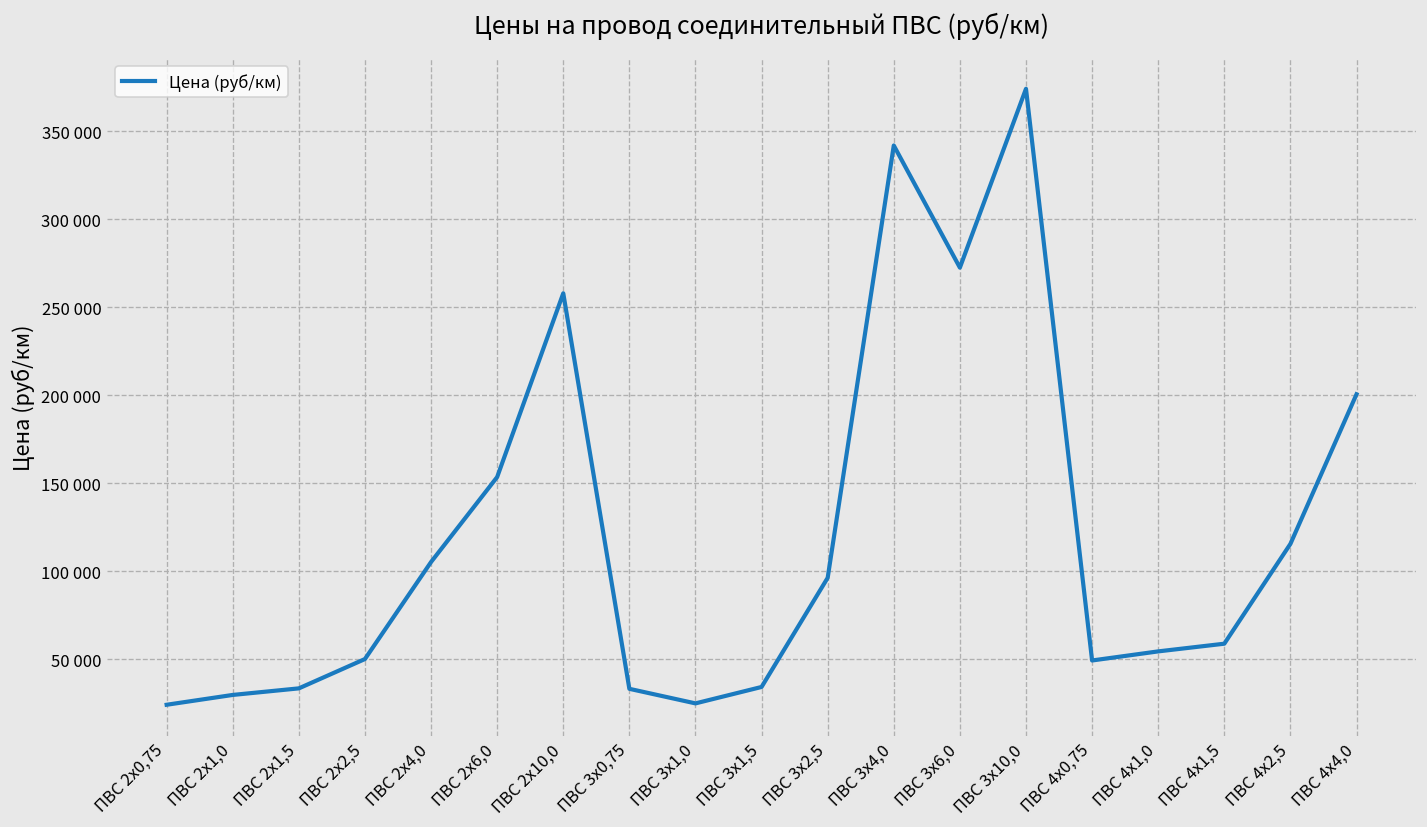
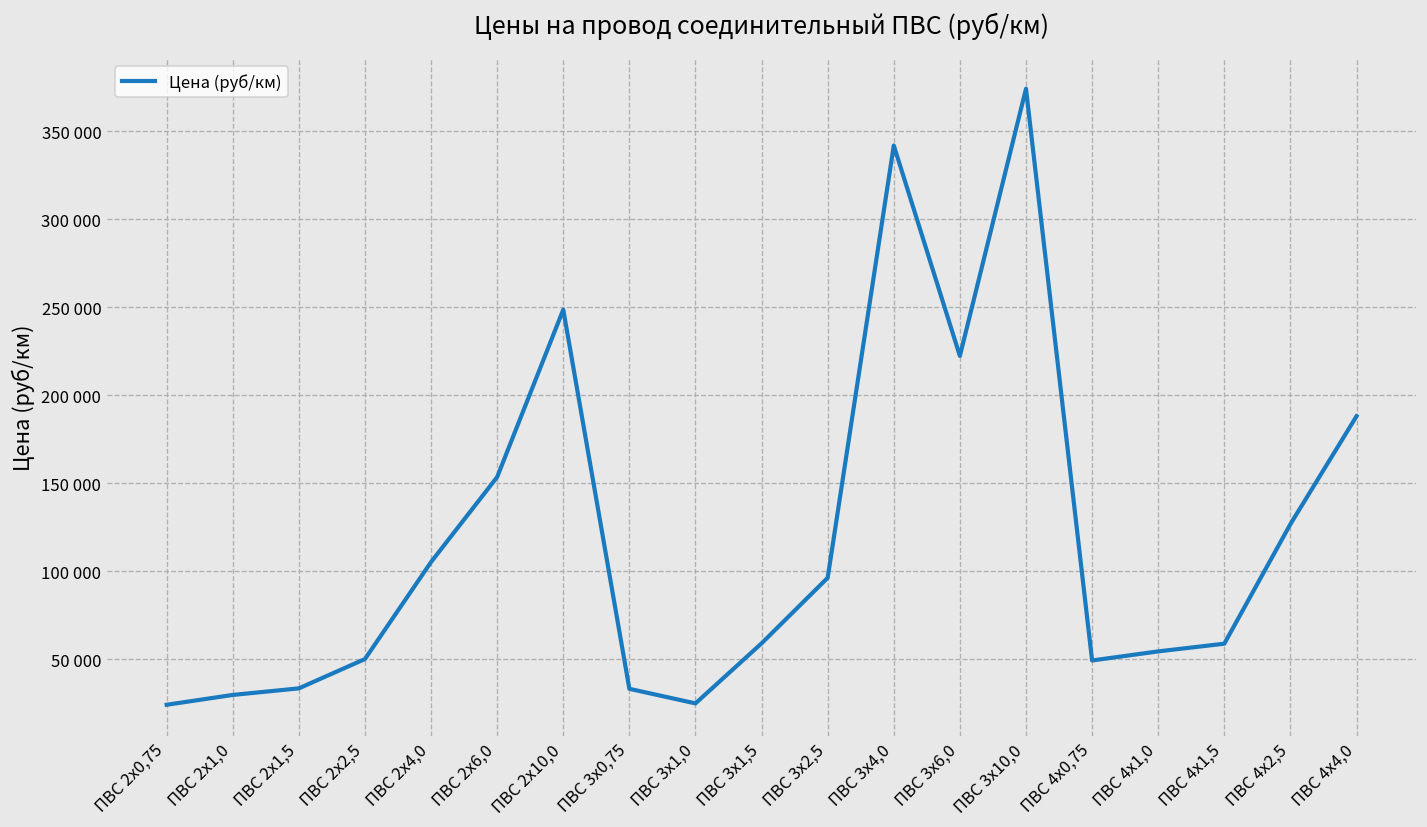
ПВС 2х10,0: 258000 -> 249000
ПВС 3х1,5: 34000 -> 59000
ПВС 3х6,0: 272000 -> 222000
ПВС 4х2,5: 116000 -> 127000
ПВС 4х4,0: 201000 -> 188000
